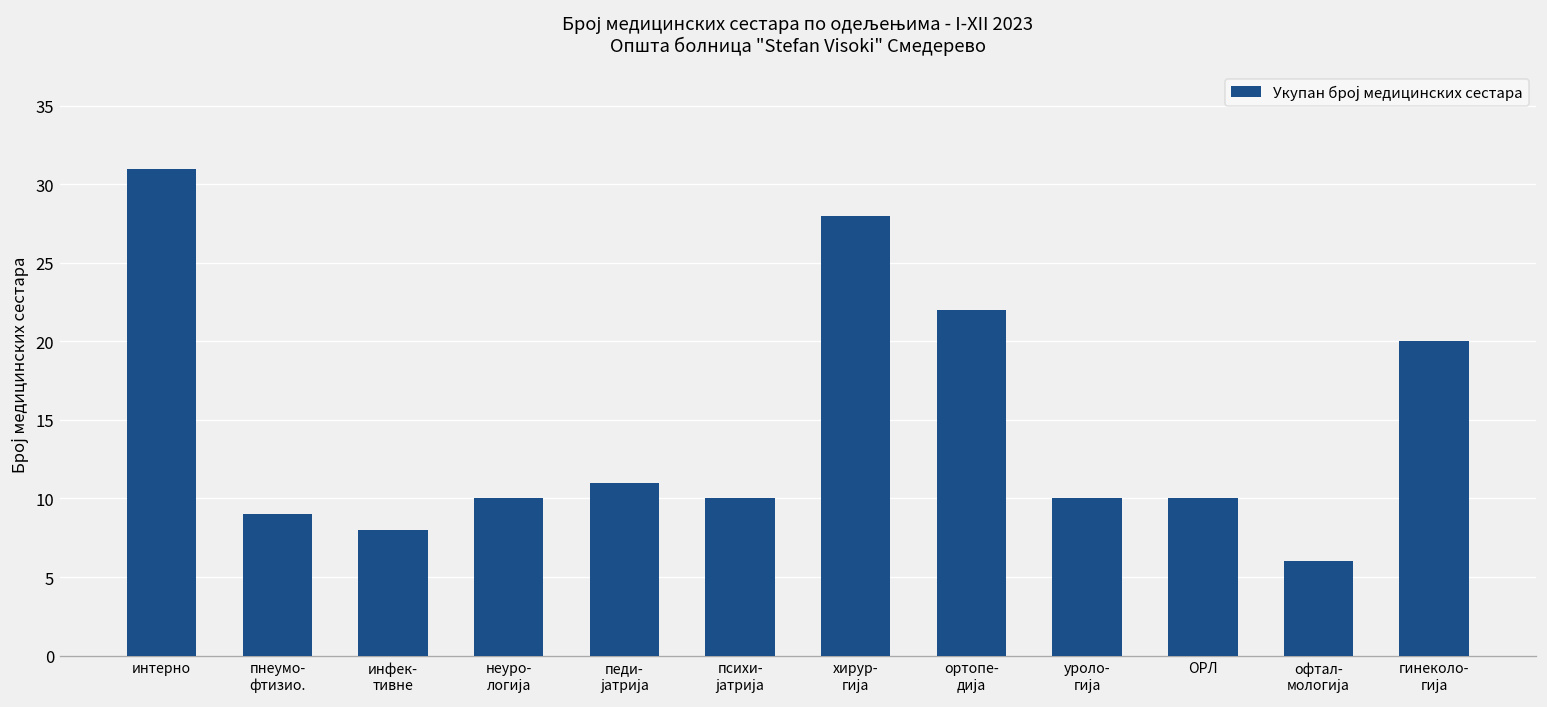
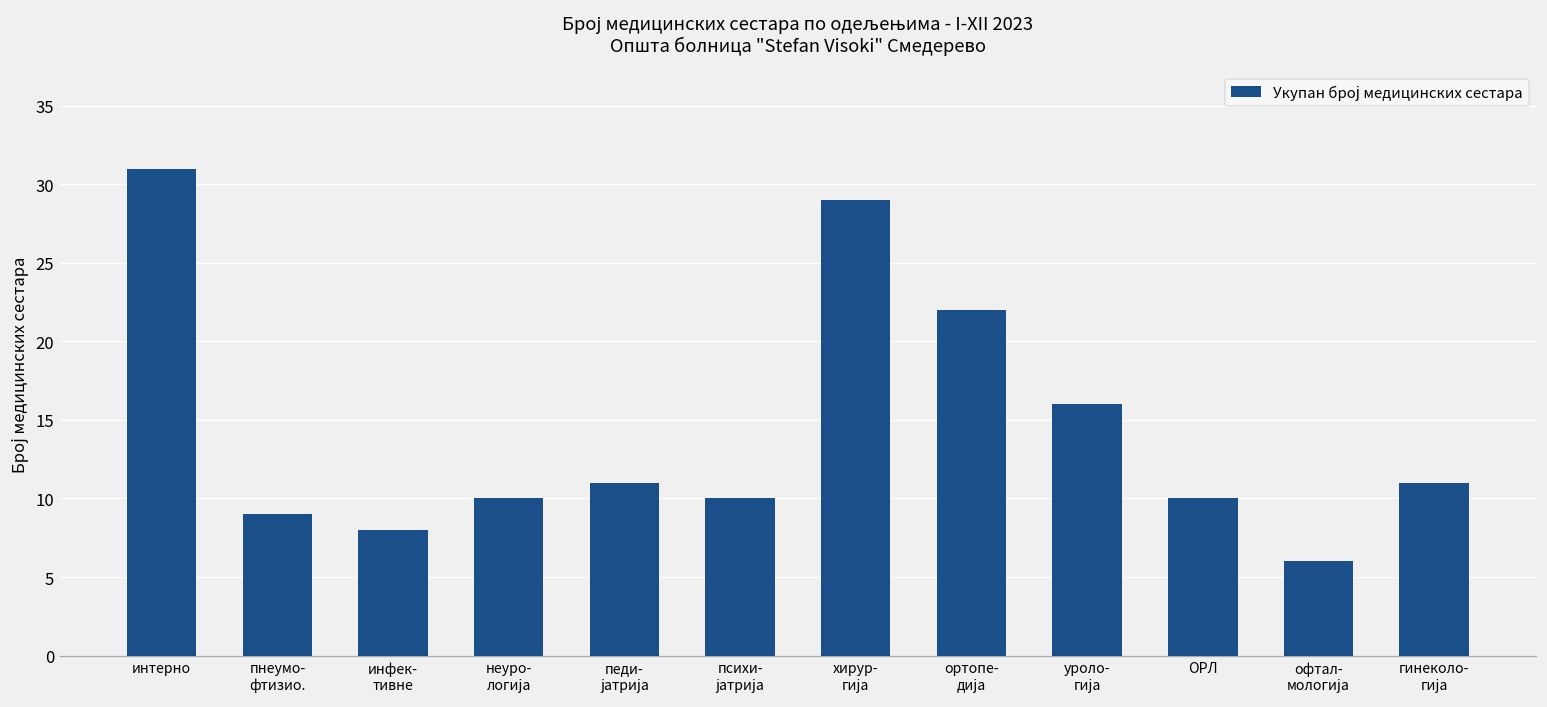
хирур- гија: 28 -> 29
уроло- гија: 10 -> 16
гинеколо- гија: 20 -> 11
